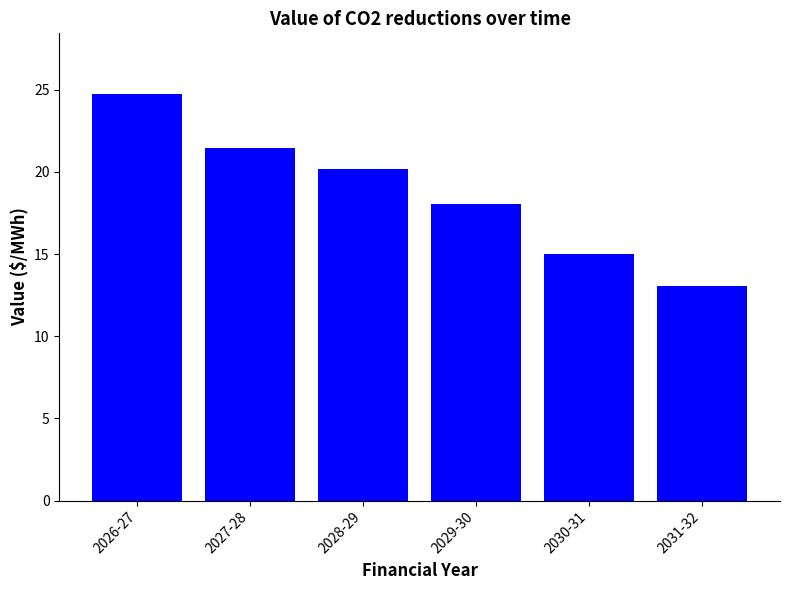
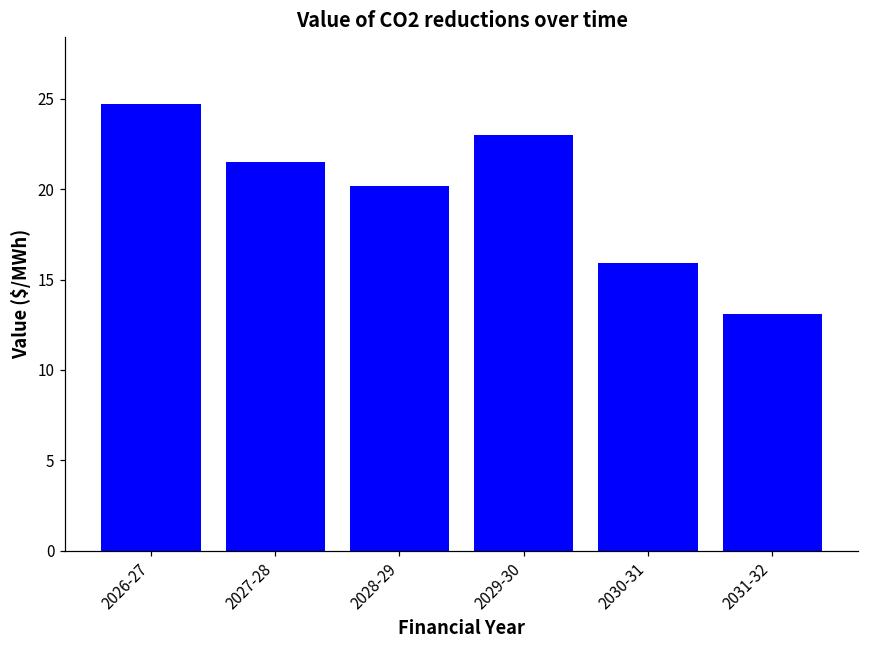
2029-30: 18.1 -> 23.0
2030-31: 15.0 -> 15.9
